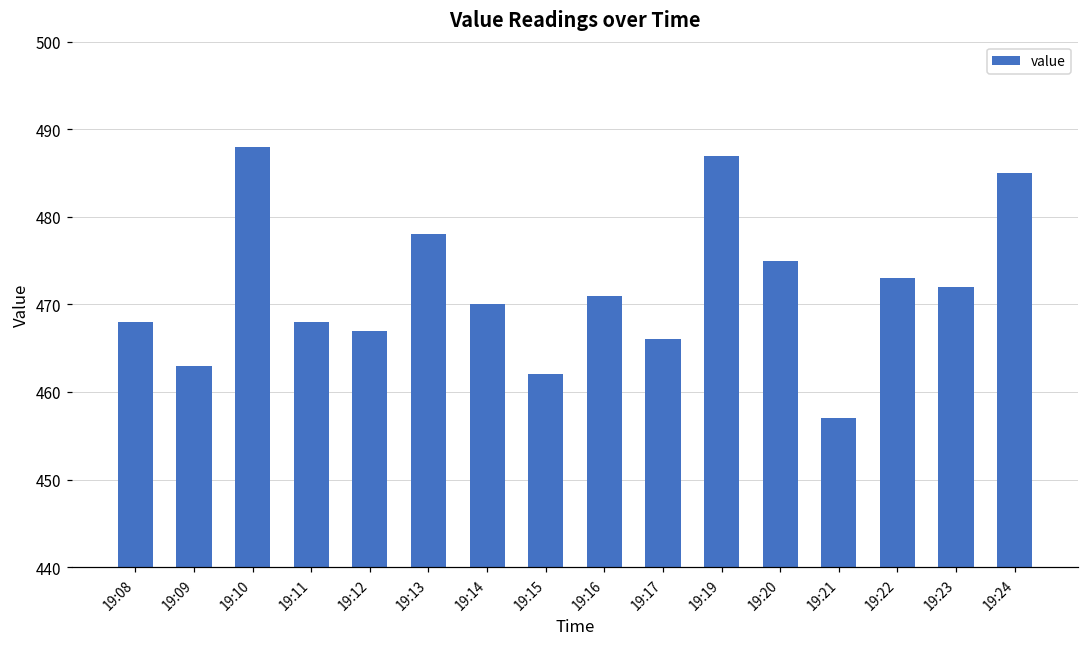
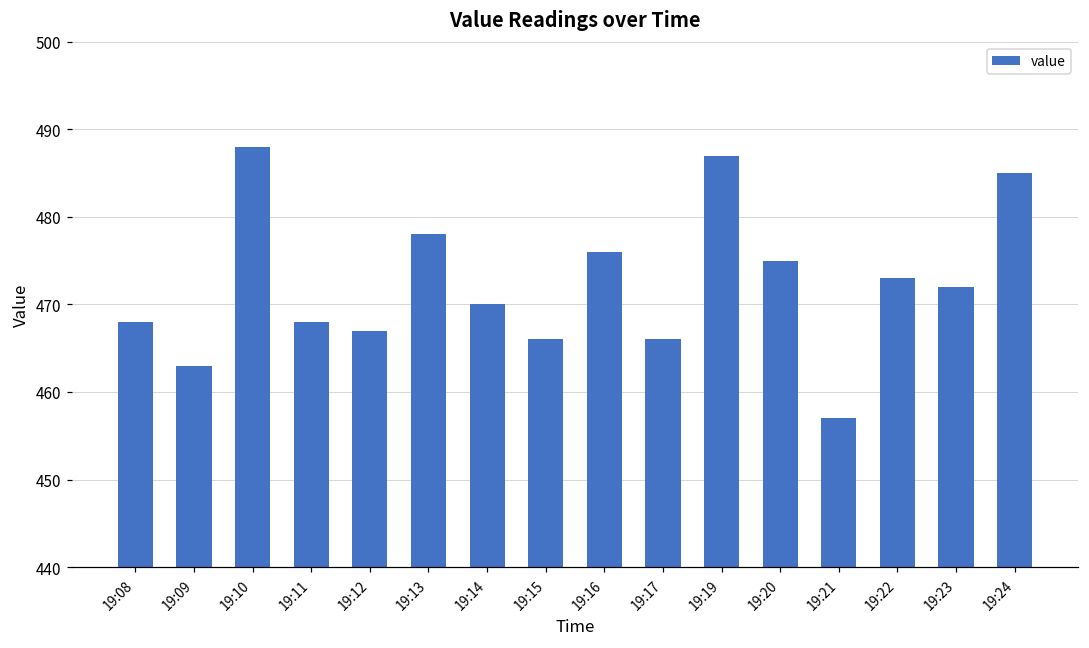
19:15: 462 -> 466
19:16: 471 -> 476
